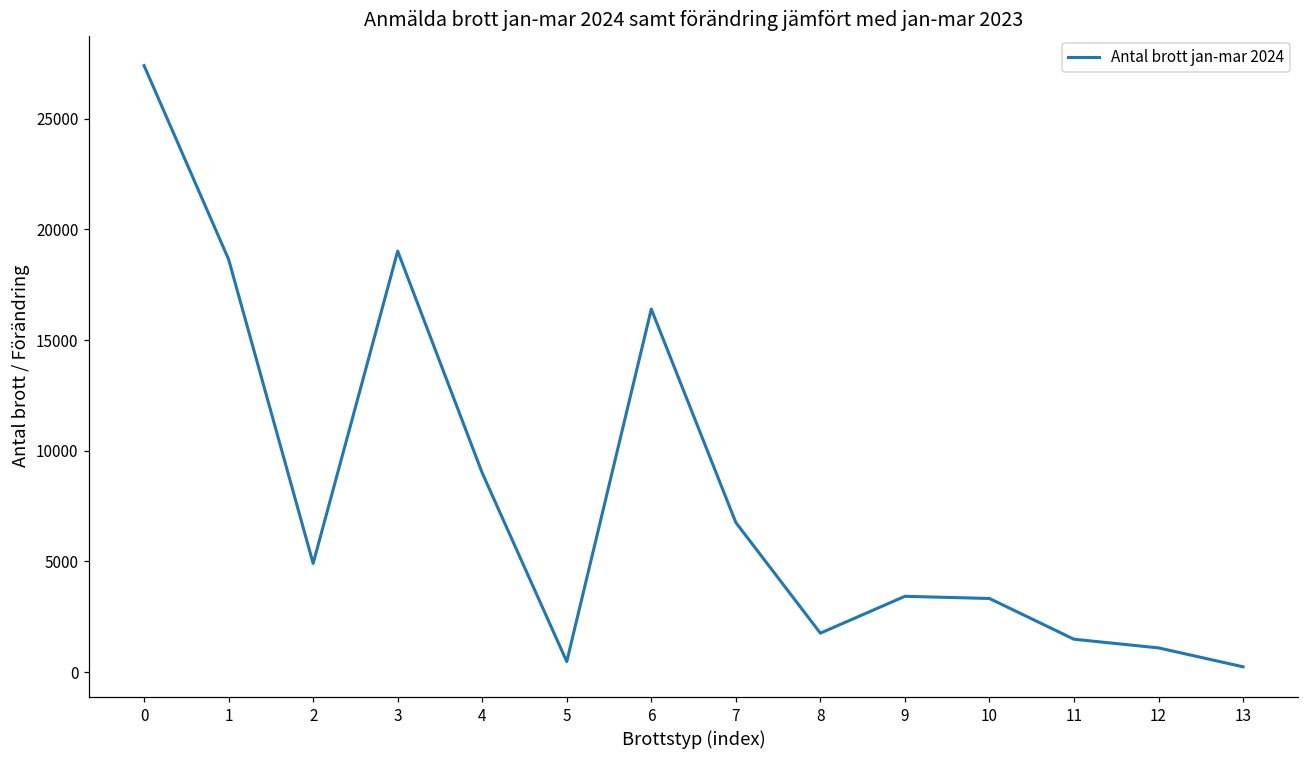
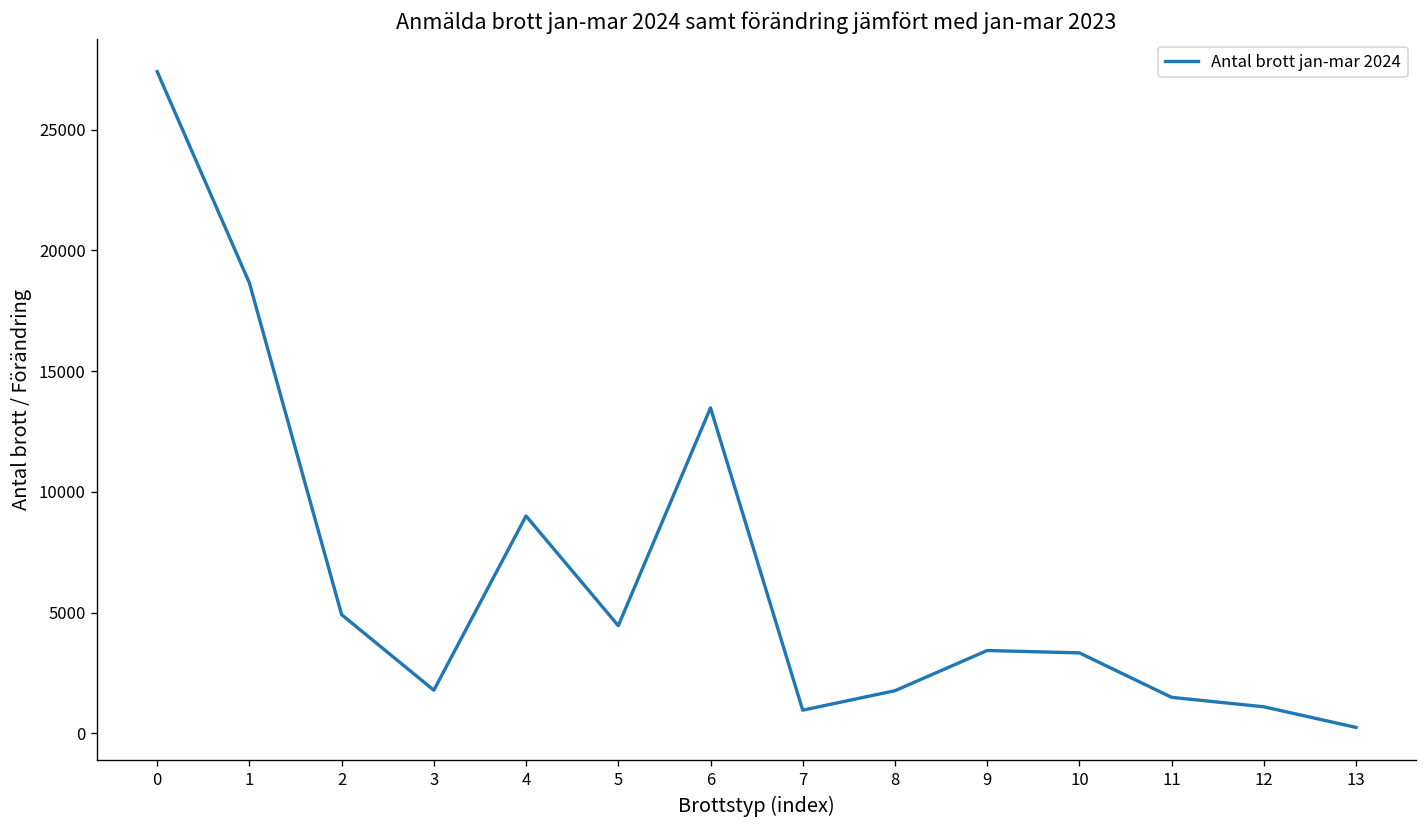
3: 19000 -> 1800
5: 500 -> 4500
6: 16400 -> 13500
7: 6800 -> 1000
